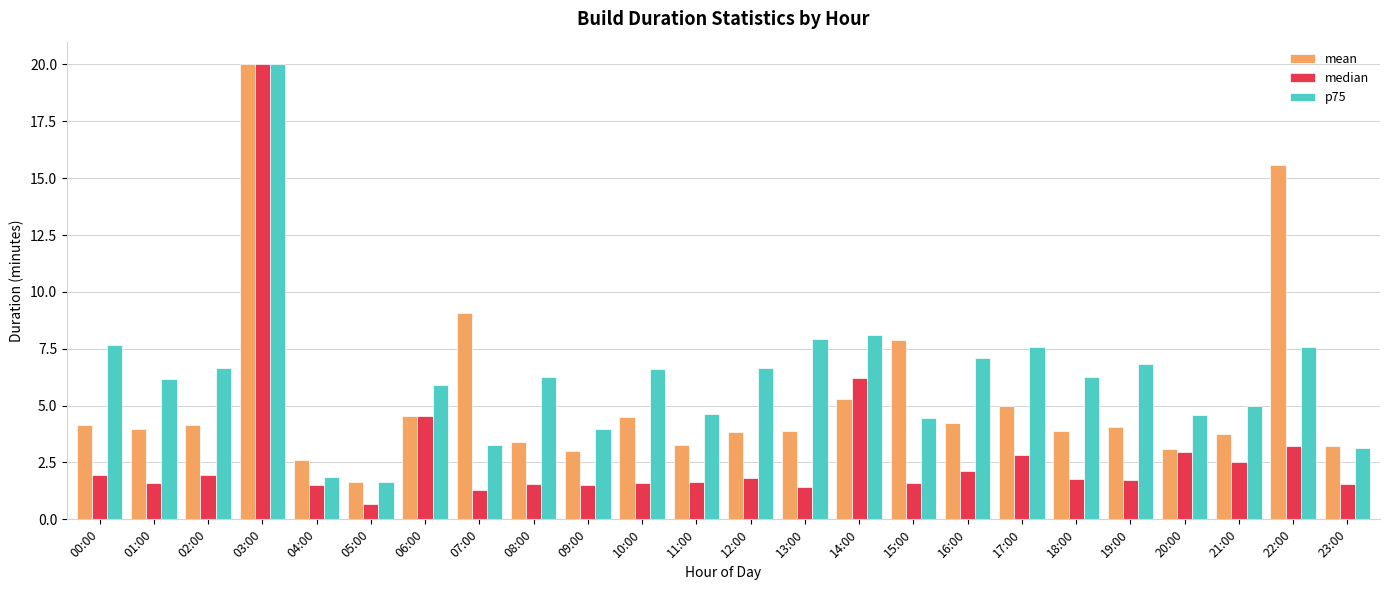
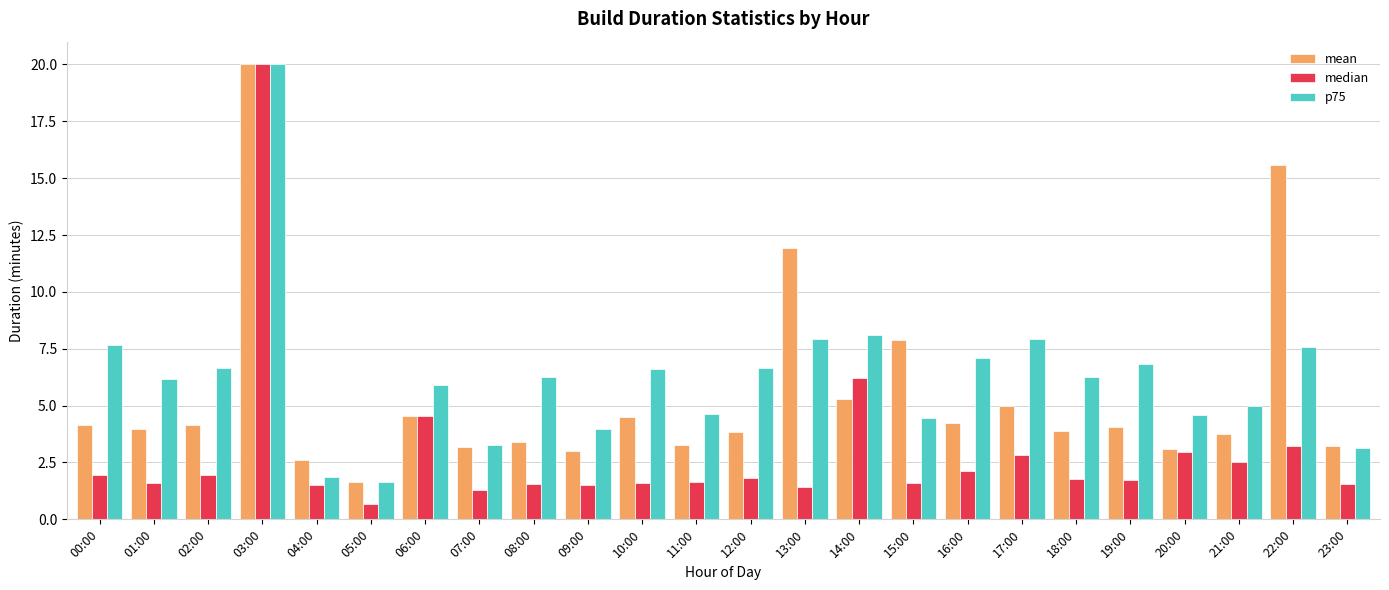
mean, 07:00: 9.1 -> 3.2
mean, 13:00: 3.9 -> 11.9
p75, 17:00: 7.6 -> 7.9
